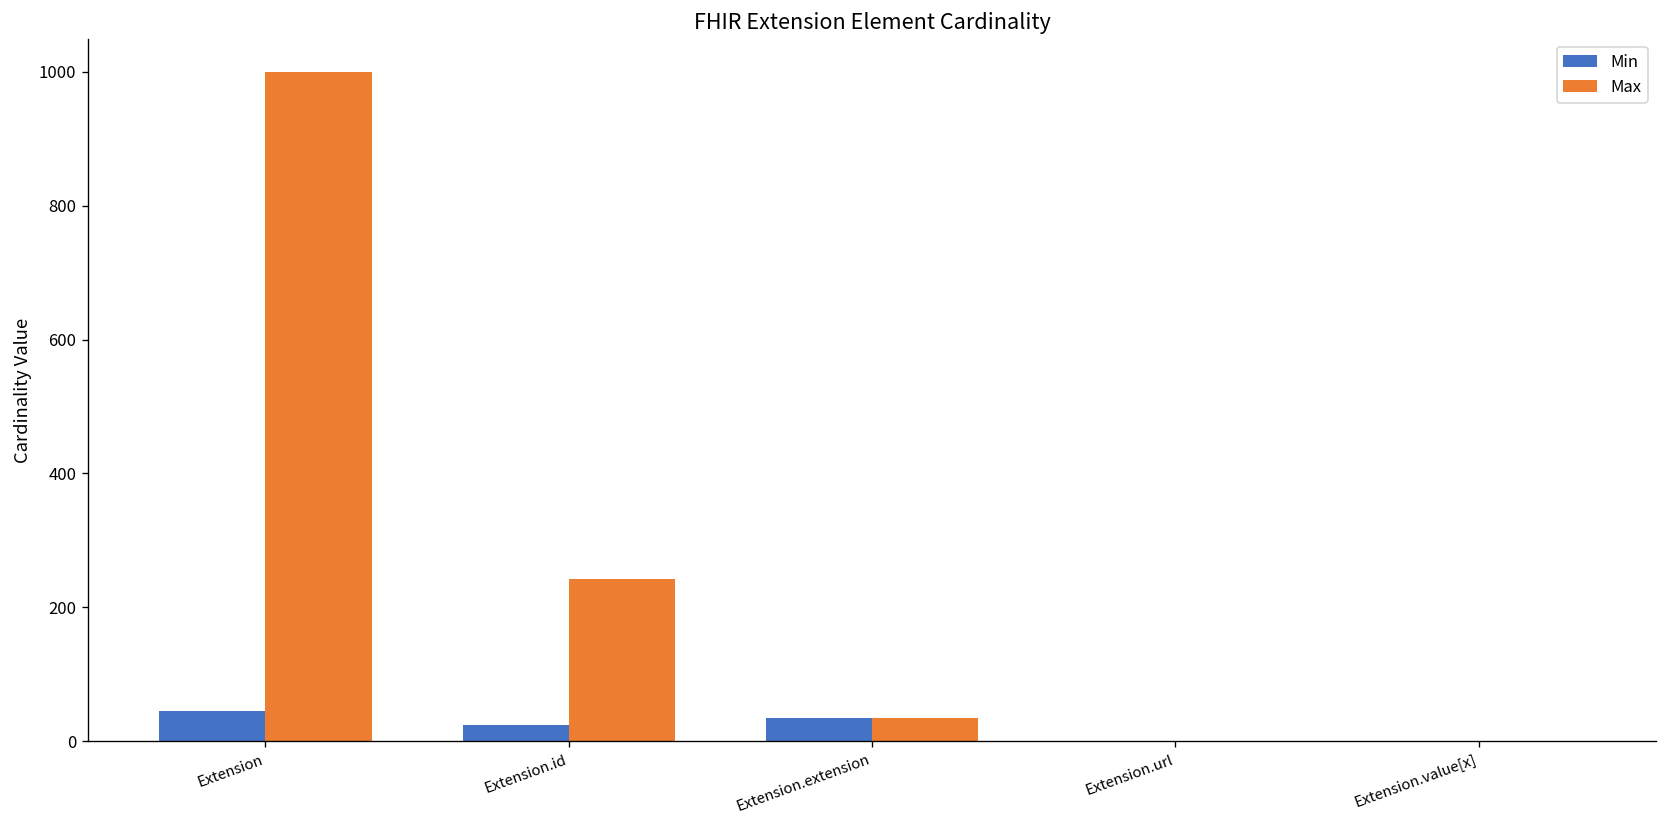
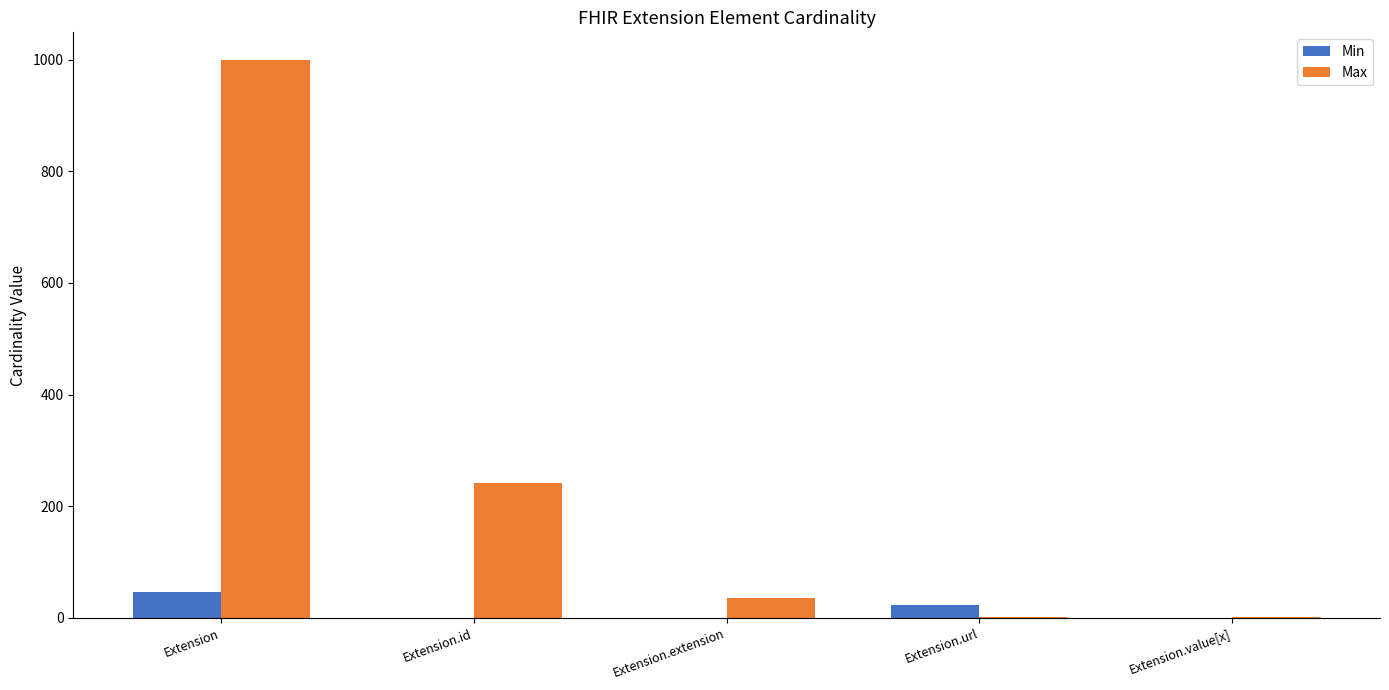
Min, Extension.id: 20 -> 0
Min, Extension.extension: 40 -> 0
Min, Extension.url: 0 -> 20
